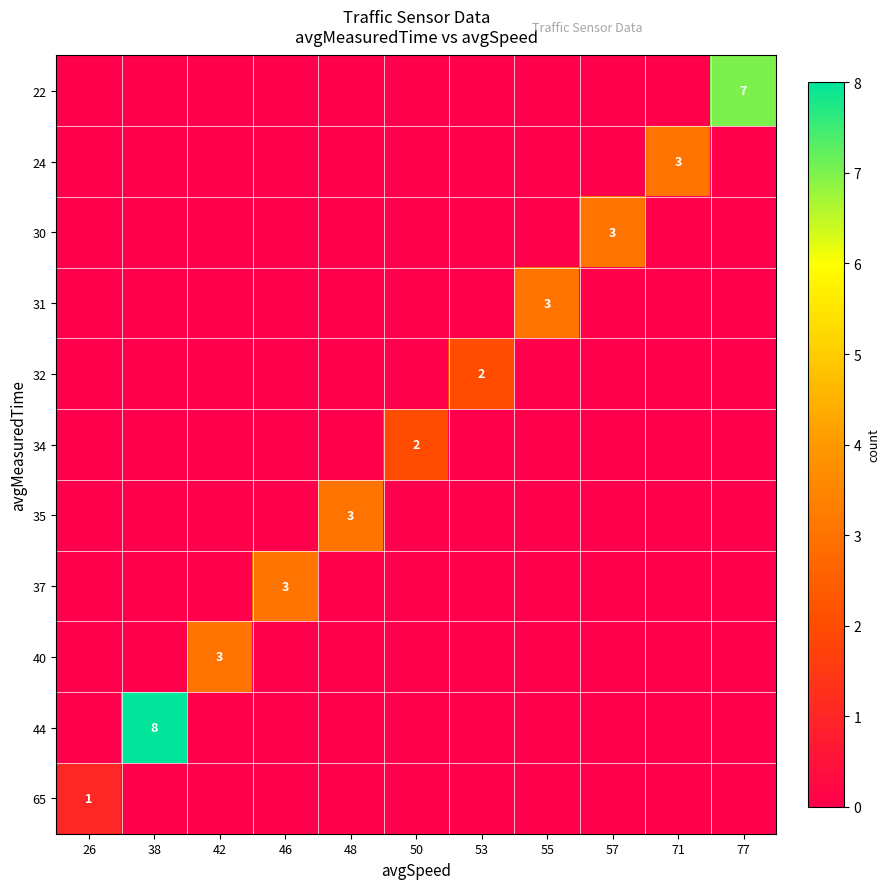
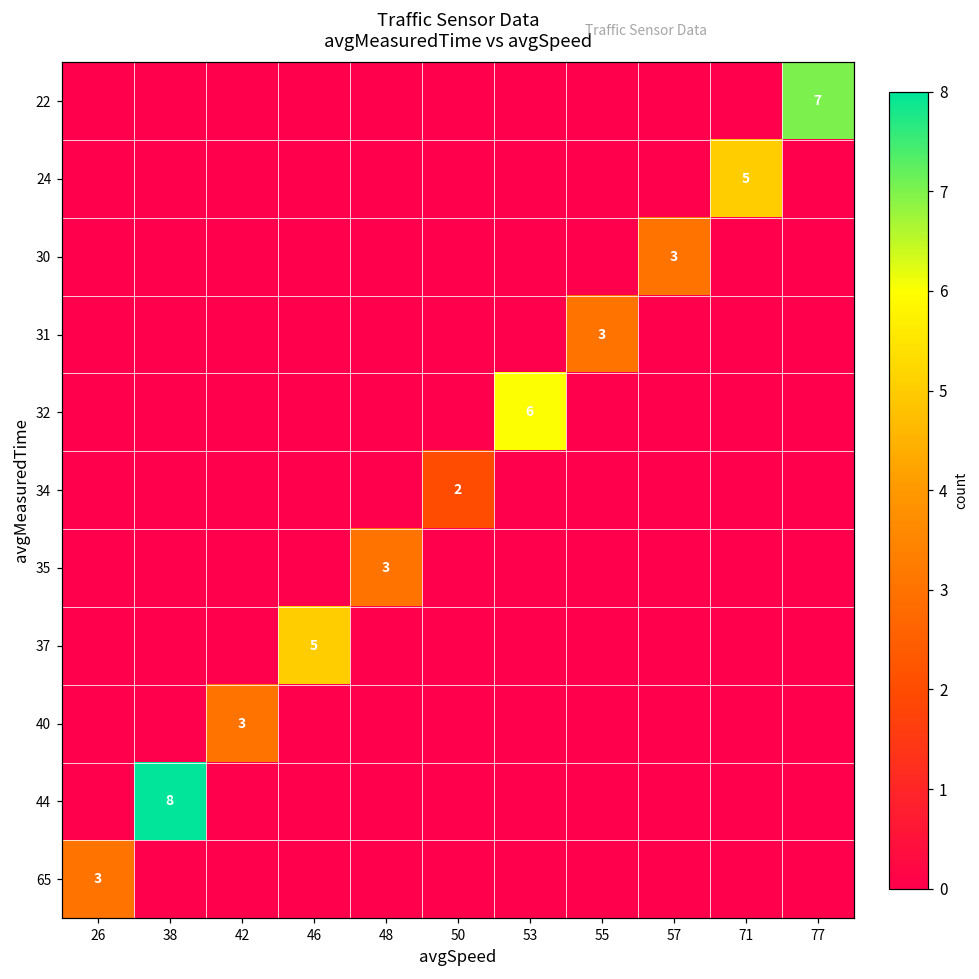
24, 71: 3 -> 5
32, 53: 2 -> 6
37, 46: 3 -> 5
65, 26: 1 -> 3
